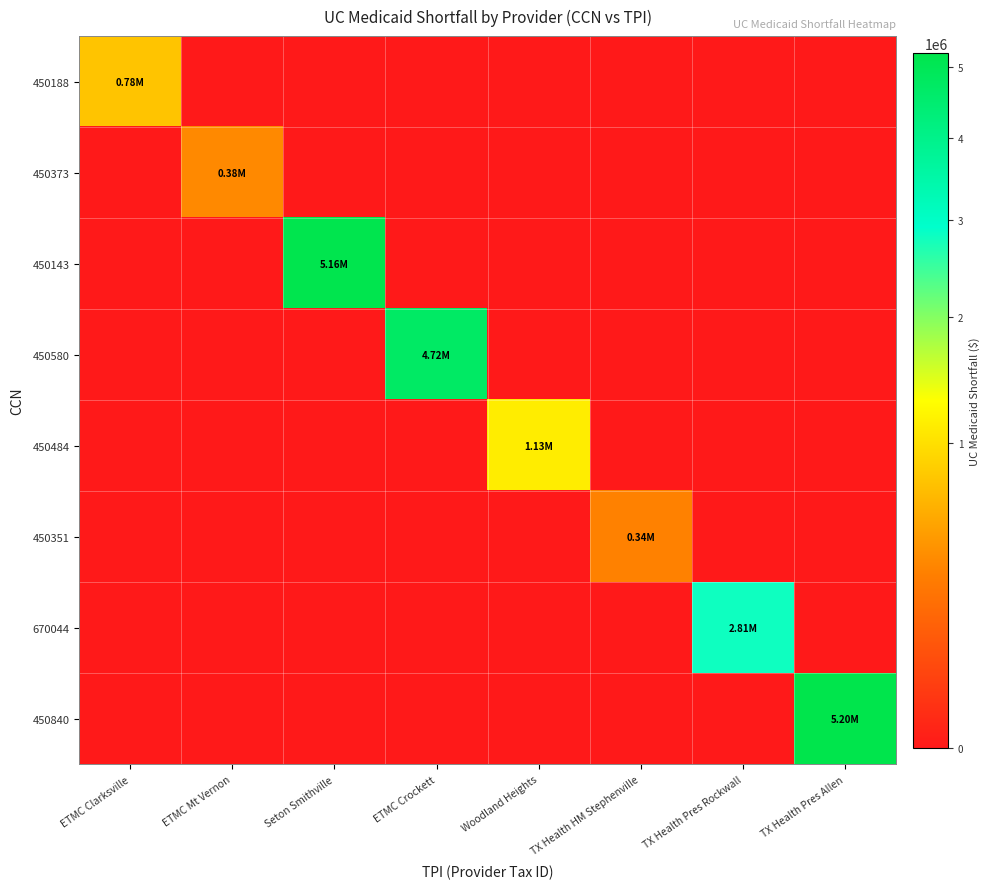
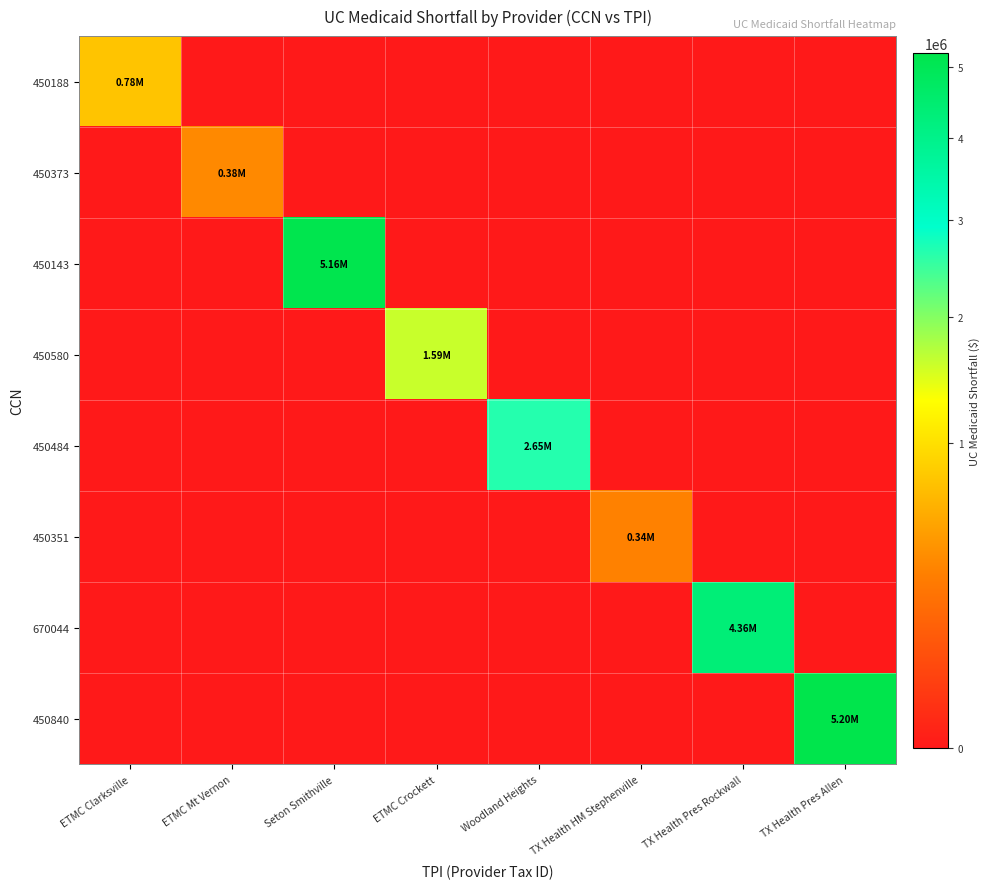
450580, ETMC Crockett: 4.72M -> 1.59M
450484, Woodland Heights: 1.13M -> 2.65M
670044, TX Health Pres Rockwall: 2.81M -> 4.36M
